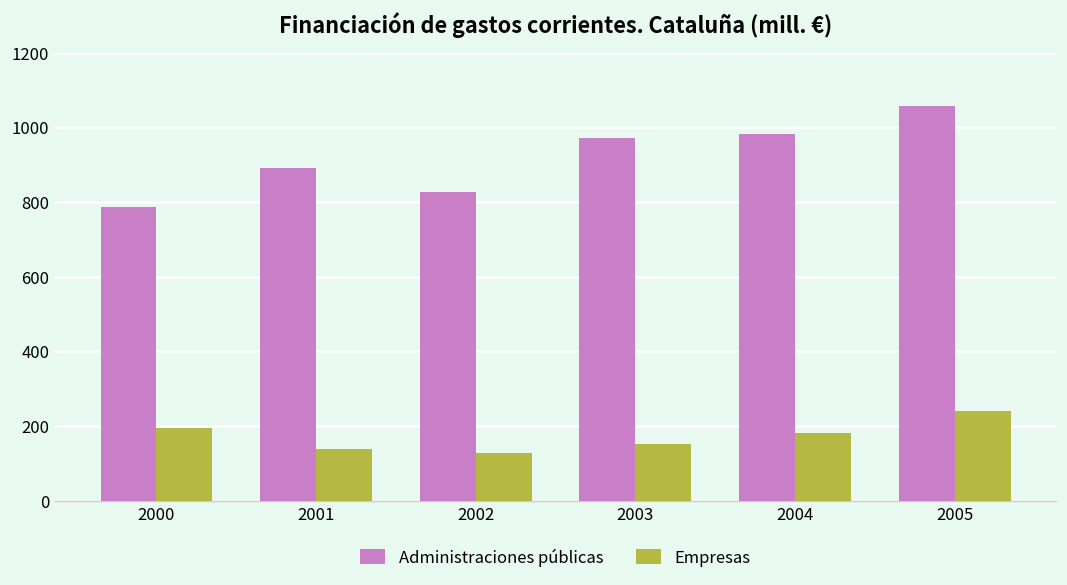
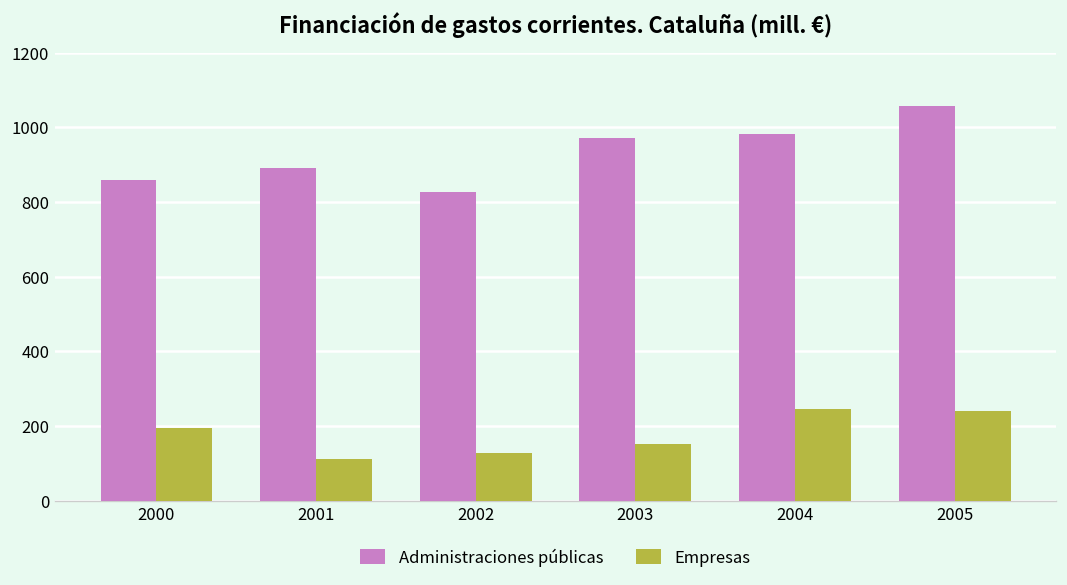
Administraciones públicas, 2000: 790 -> 860
Empresas, 2001: 140 -> 110
Empresas, 2004: 180 -> 250
